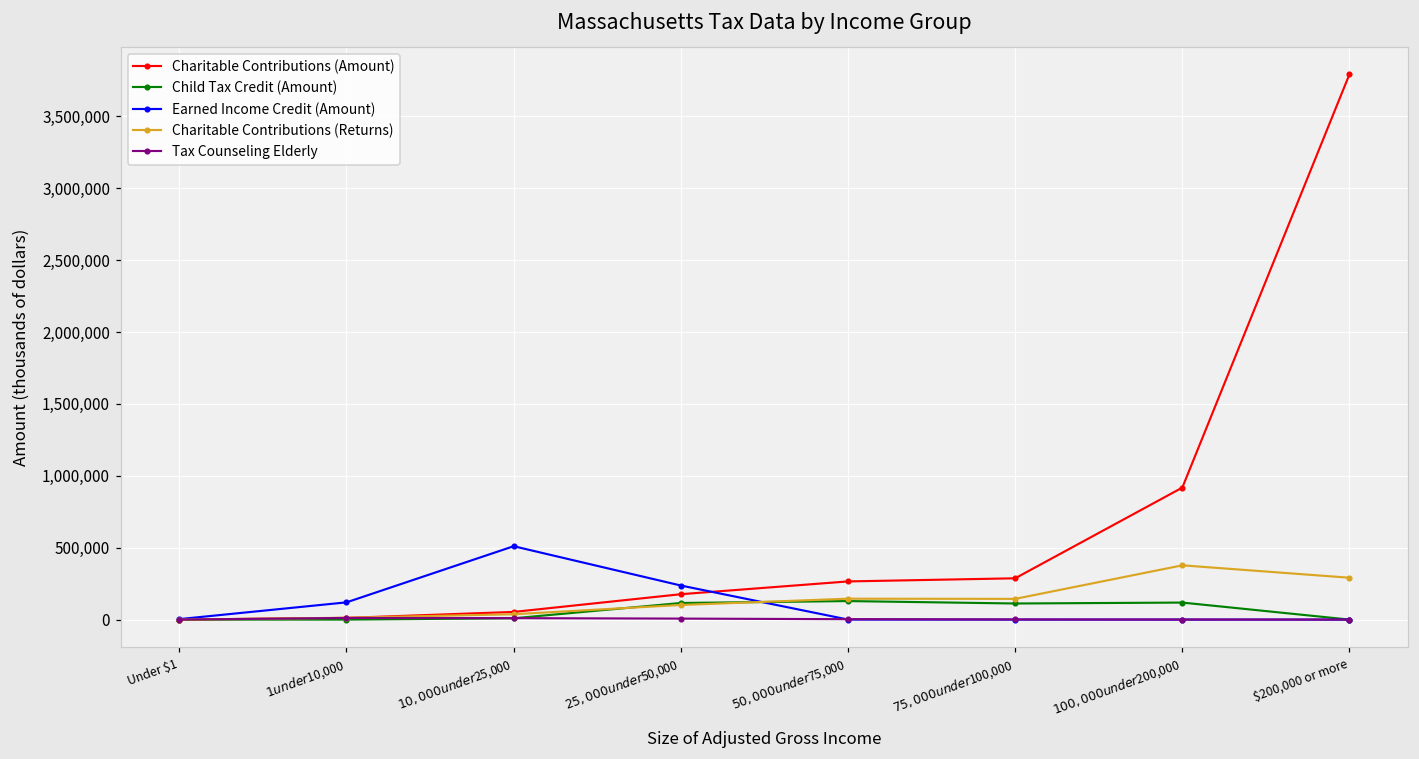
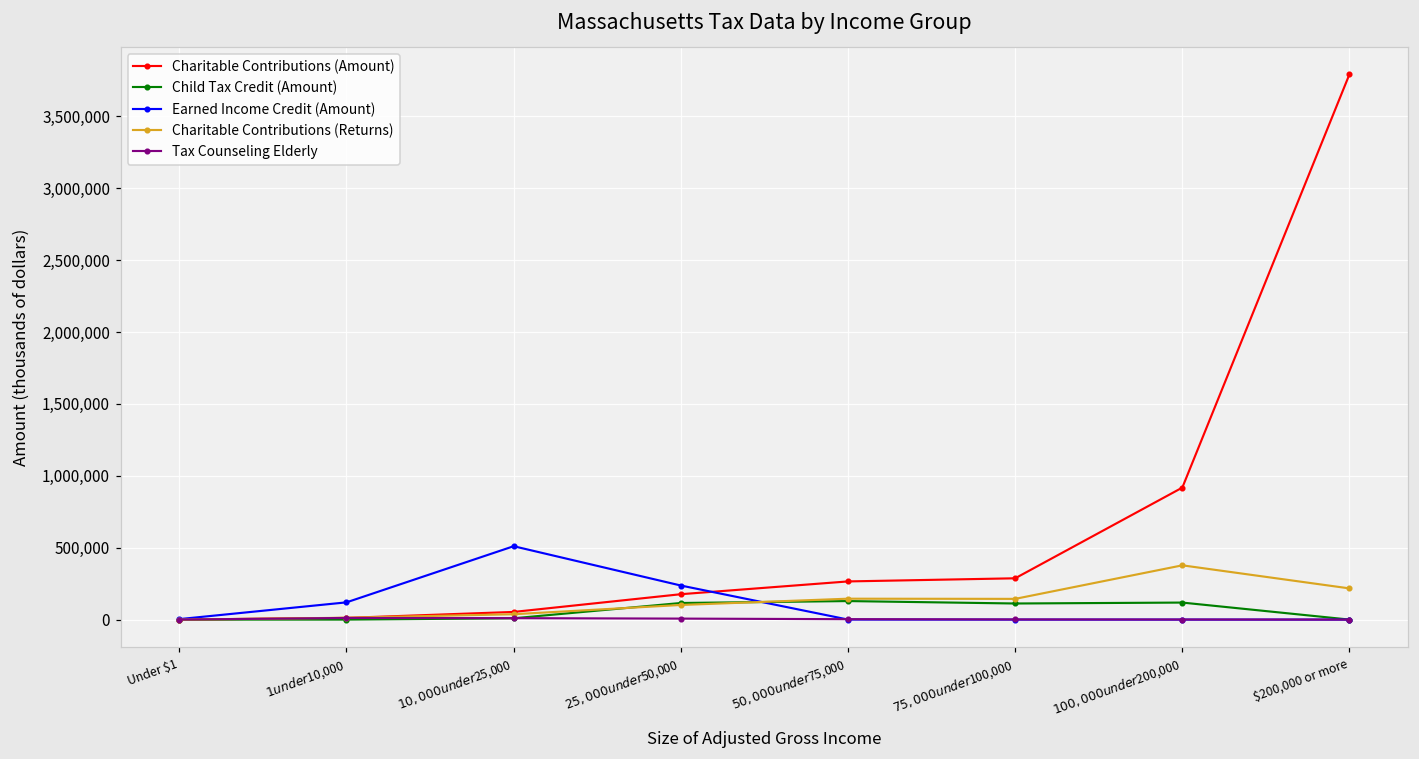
Charitable Contributions (Returns), $200,000 or more: 290,000 -> 220,000
